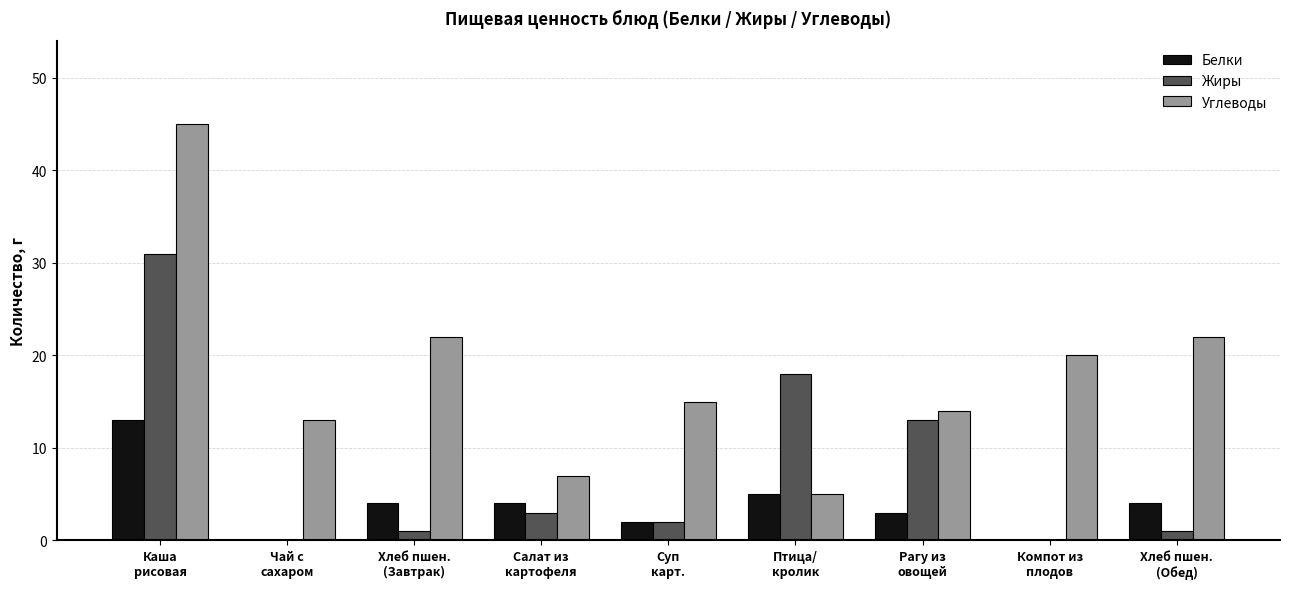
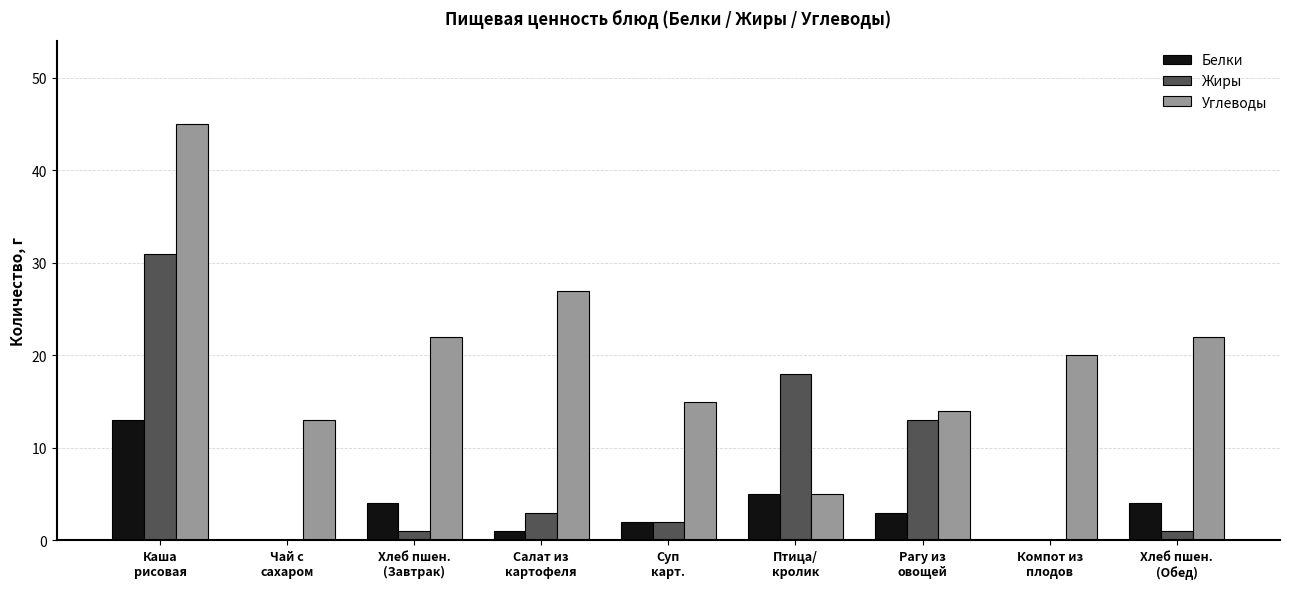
Белки, Салат из картофеля: 4 -> 1
Углеводы, Салат из картофеля: 7 -> 27
